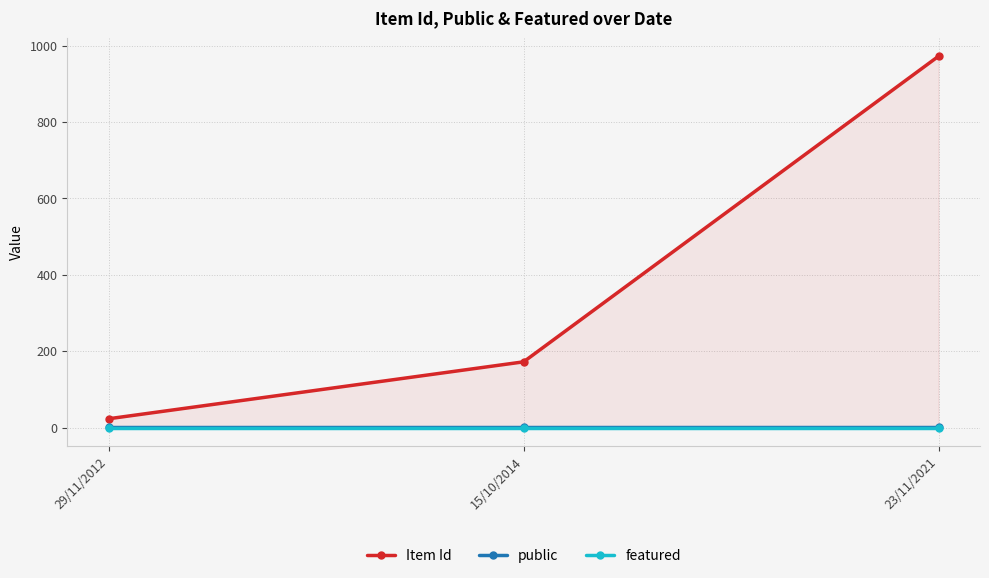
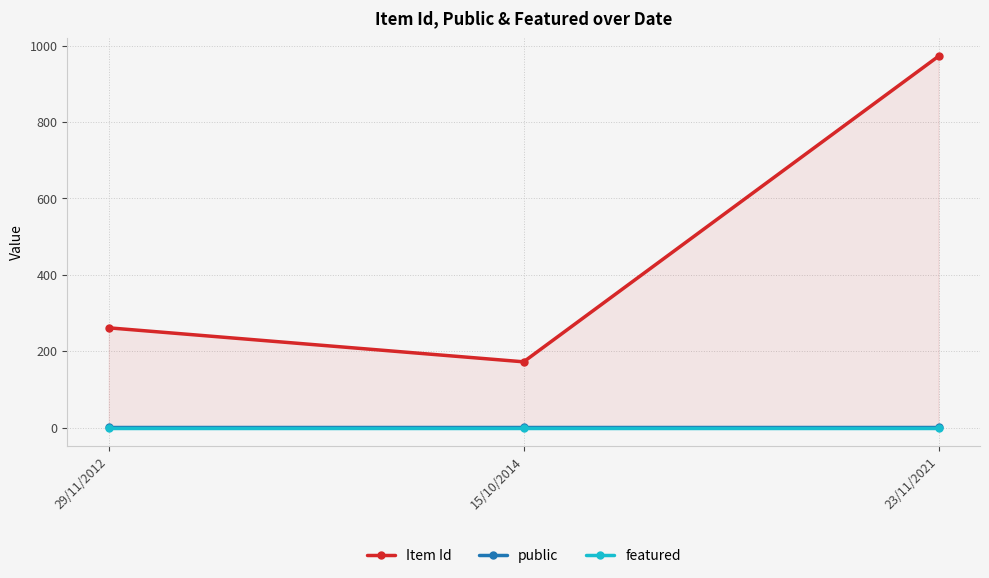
Item Id, 29/11/2012: 20 -> 260
